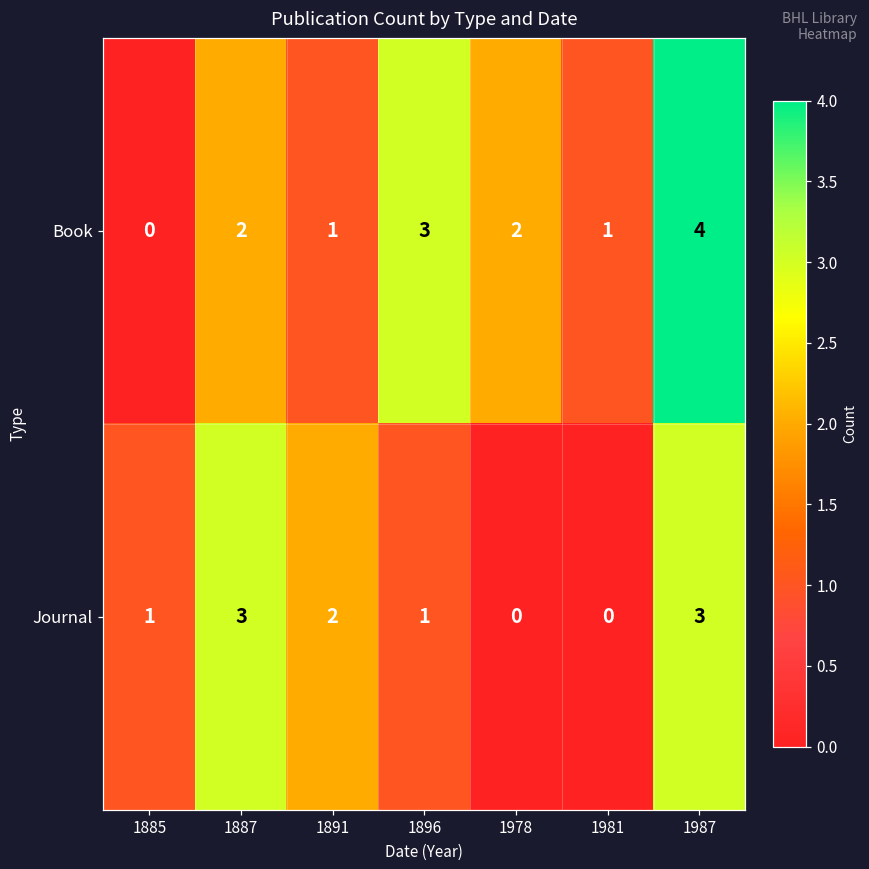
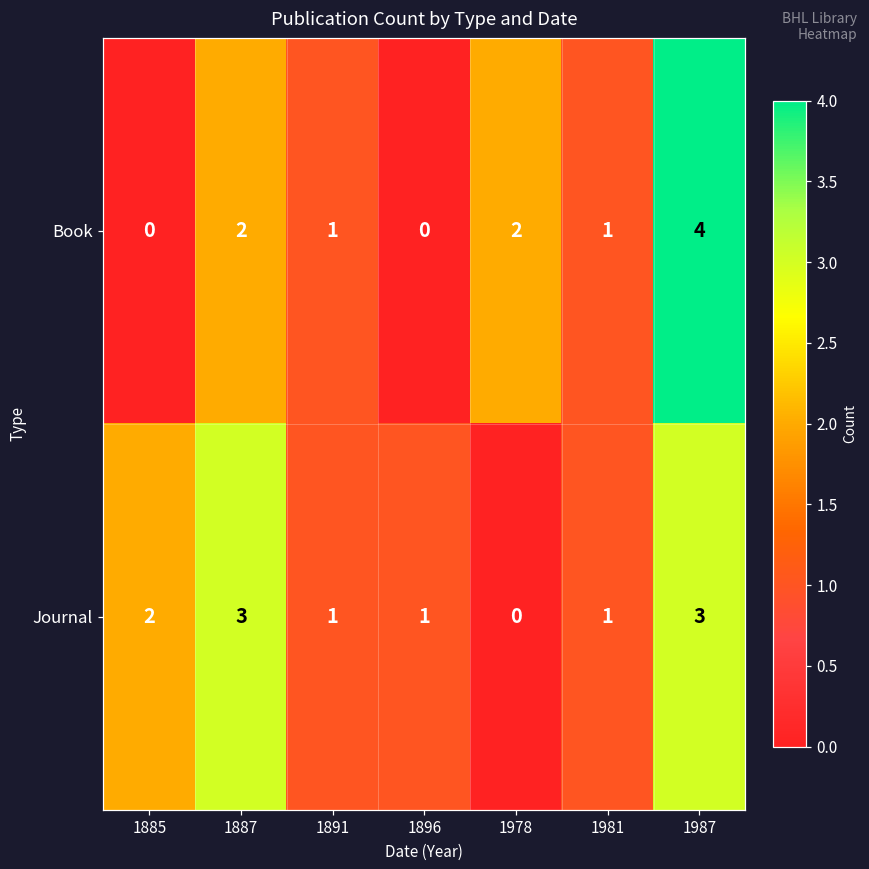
Book, 1896: 3 -> 0
Journal, 1885: 1 -> 2
Journal, 1891: 2 -> 1
Journal, 1981: 0 -> 1
